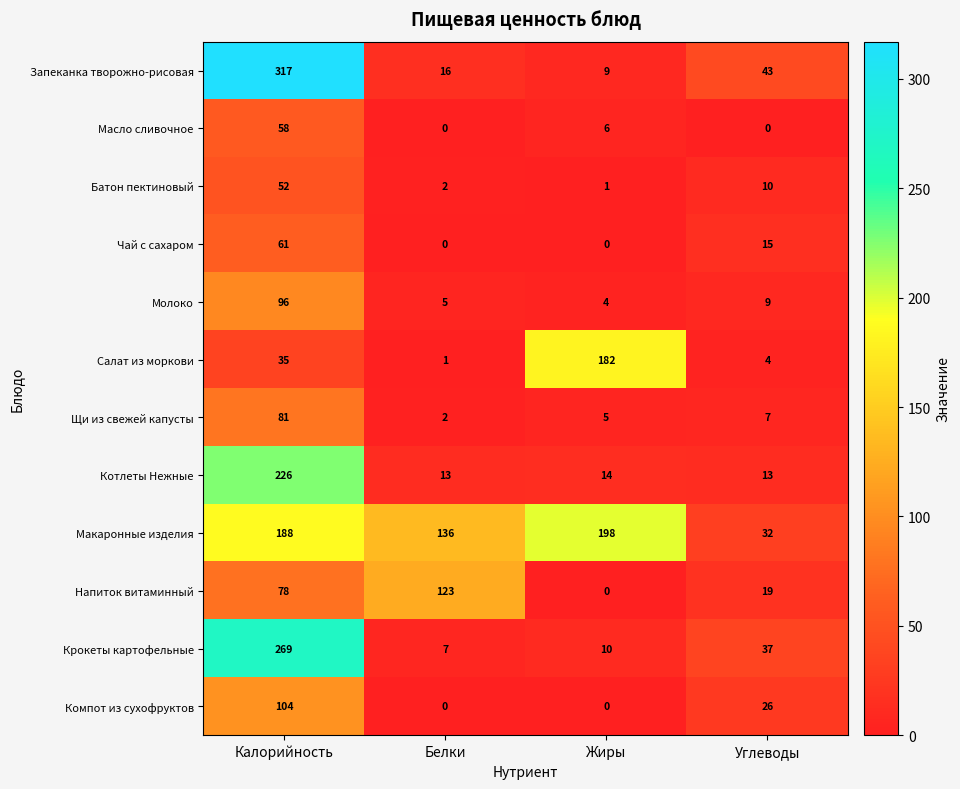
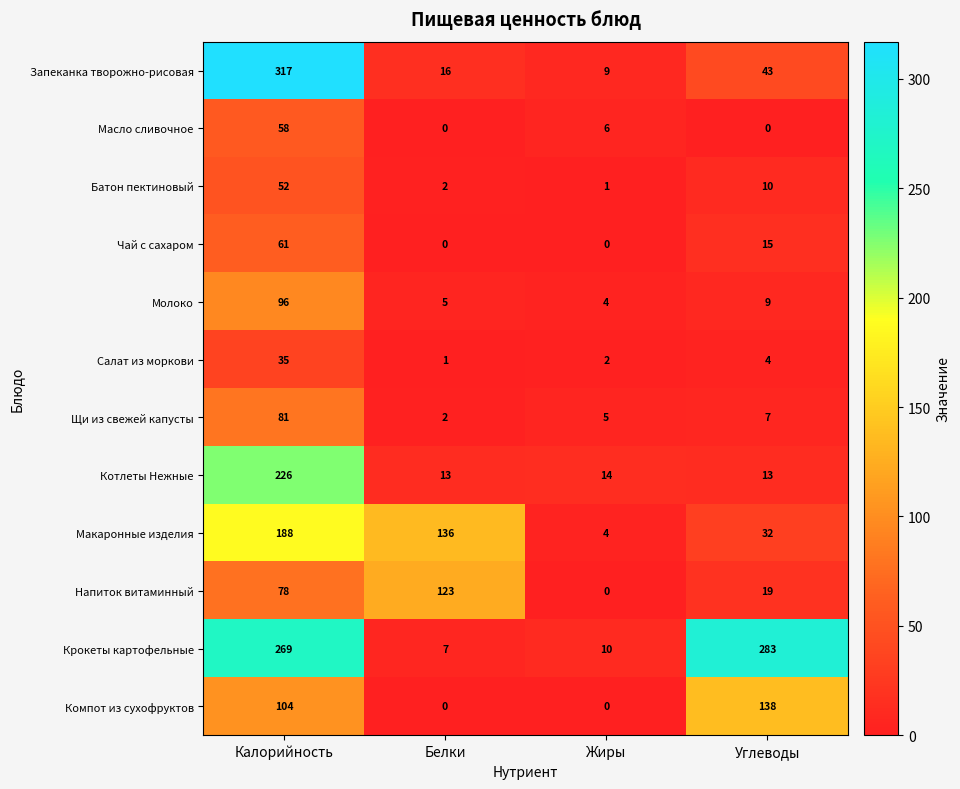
Салат из моркови, Жиры: 182 -> 2
Макаронные изделия, Жиры: 198 -> 4
Крокеты картофельные, Углеводы: 37 -> 283
Компот из сухофруктов, Углеводы: 26 -> 138
